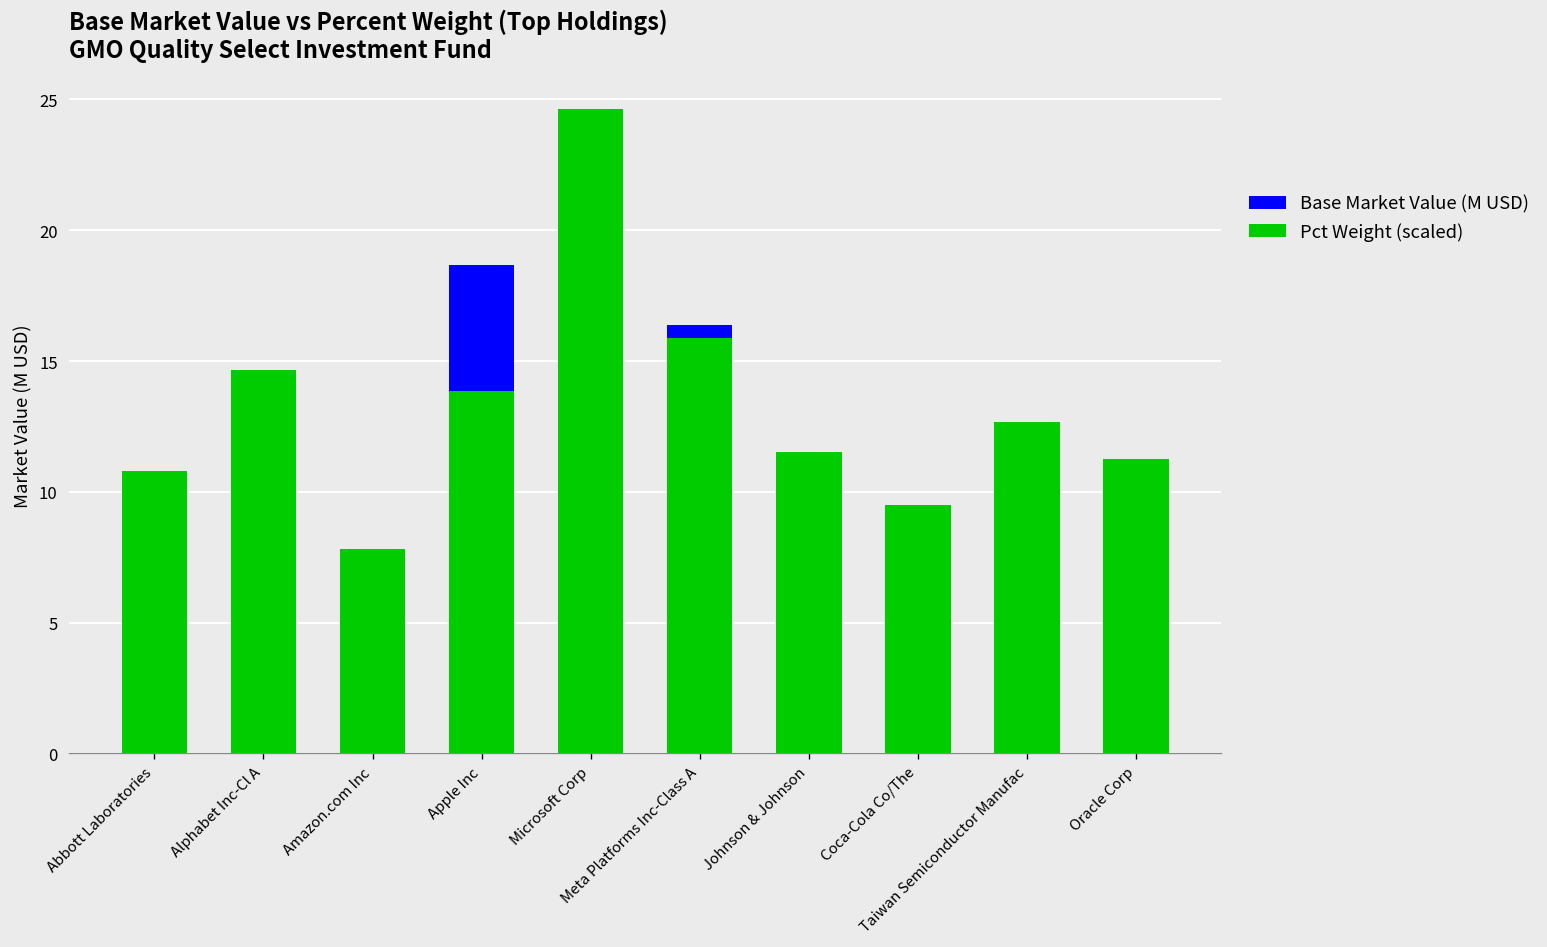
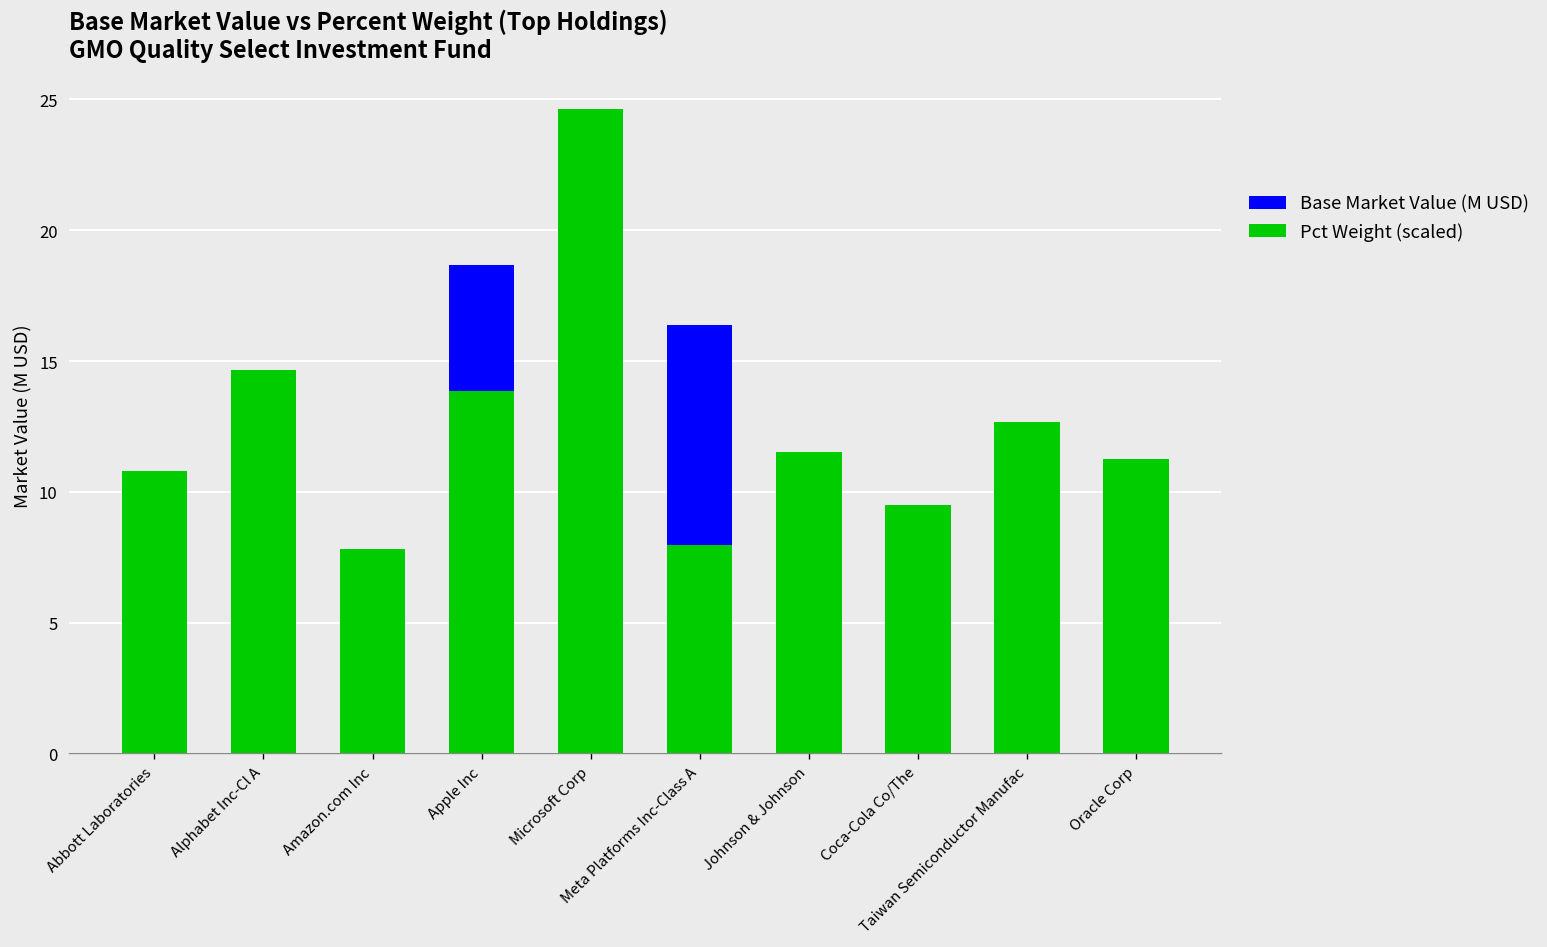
Pct Weight (scaled), Meta Platforms Inc-Class A: 15.9 -> 8.0
